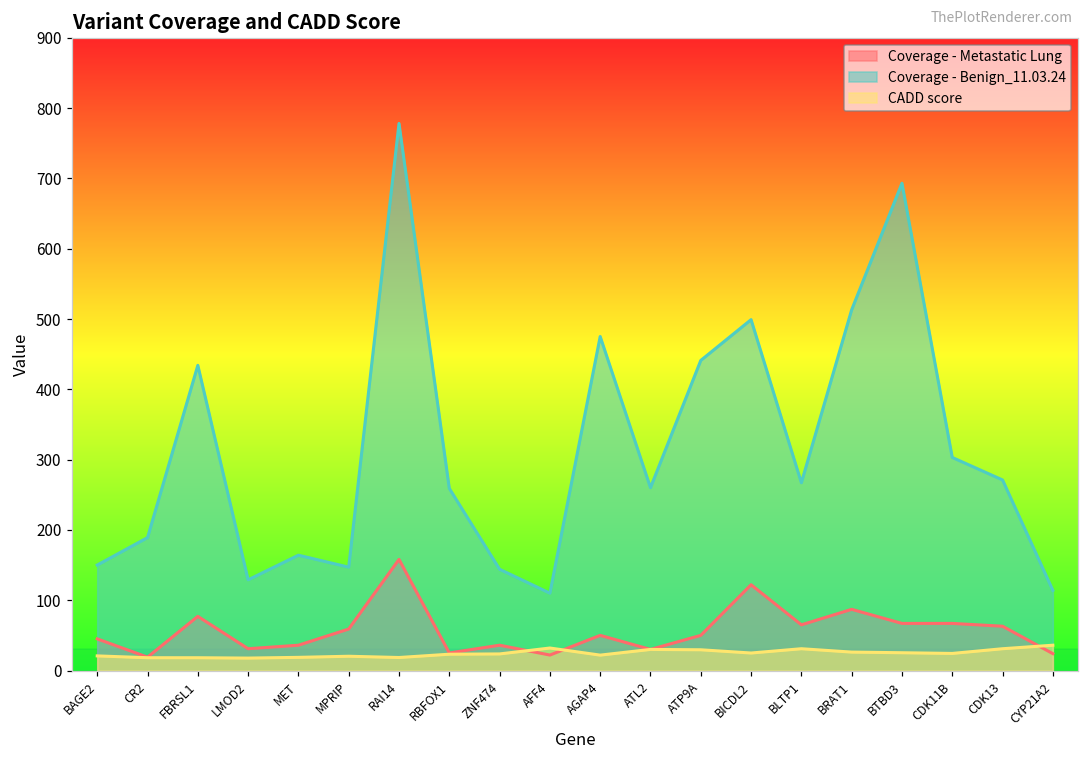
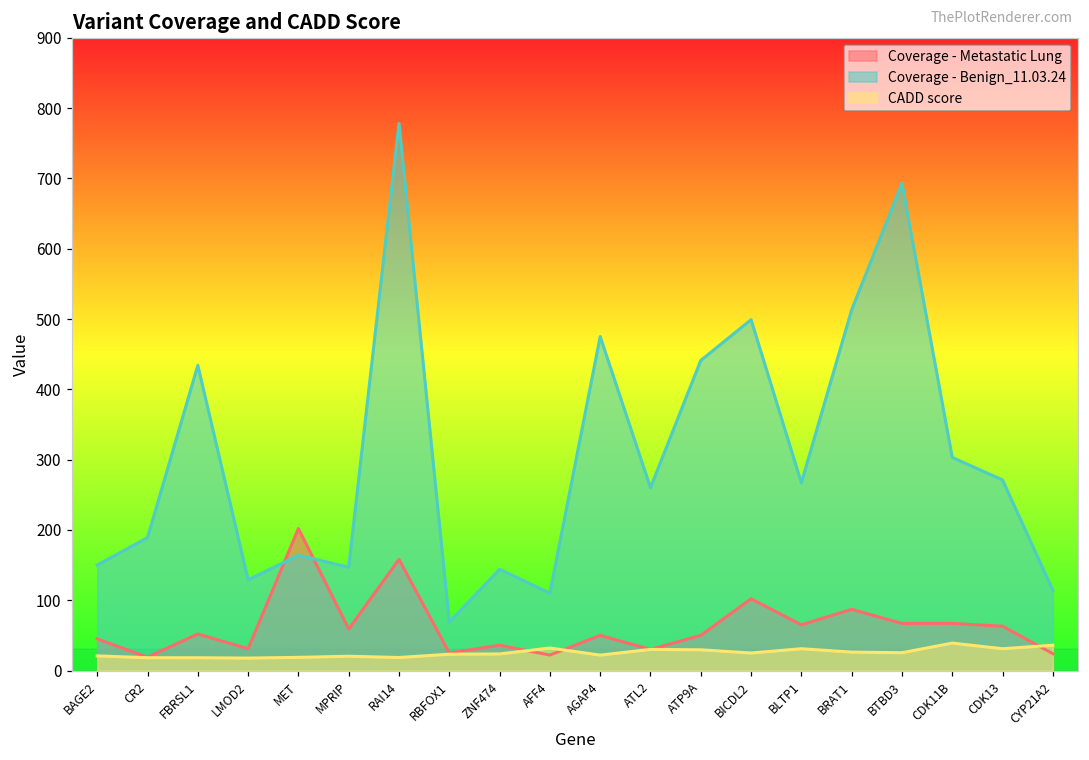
Coverage - Metastatic Lung, FBRSL1: 80 -> 50
Coverage - Metastatic Lung, MET: 40 -> 200
Coverage - Benign_11.03.24, RBFOX1: 260 -> 70
Coverage - Metastatic Lung, BICDL2: 120 -> 100
CADD score, CDK11B: 20 -> 40
